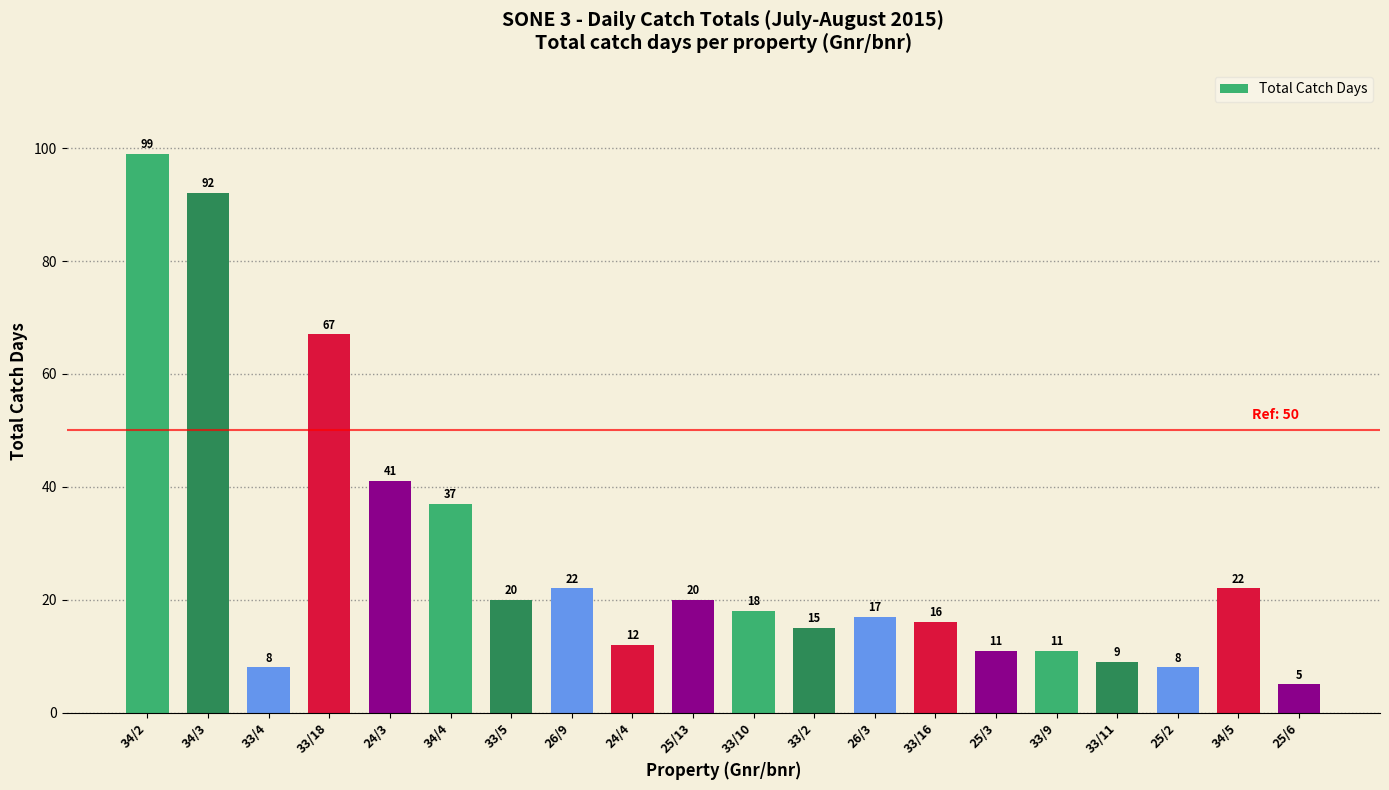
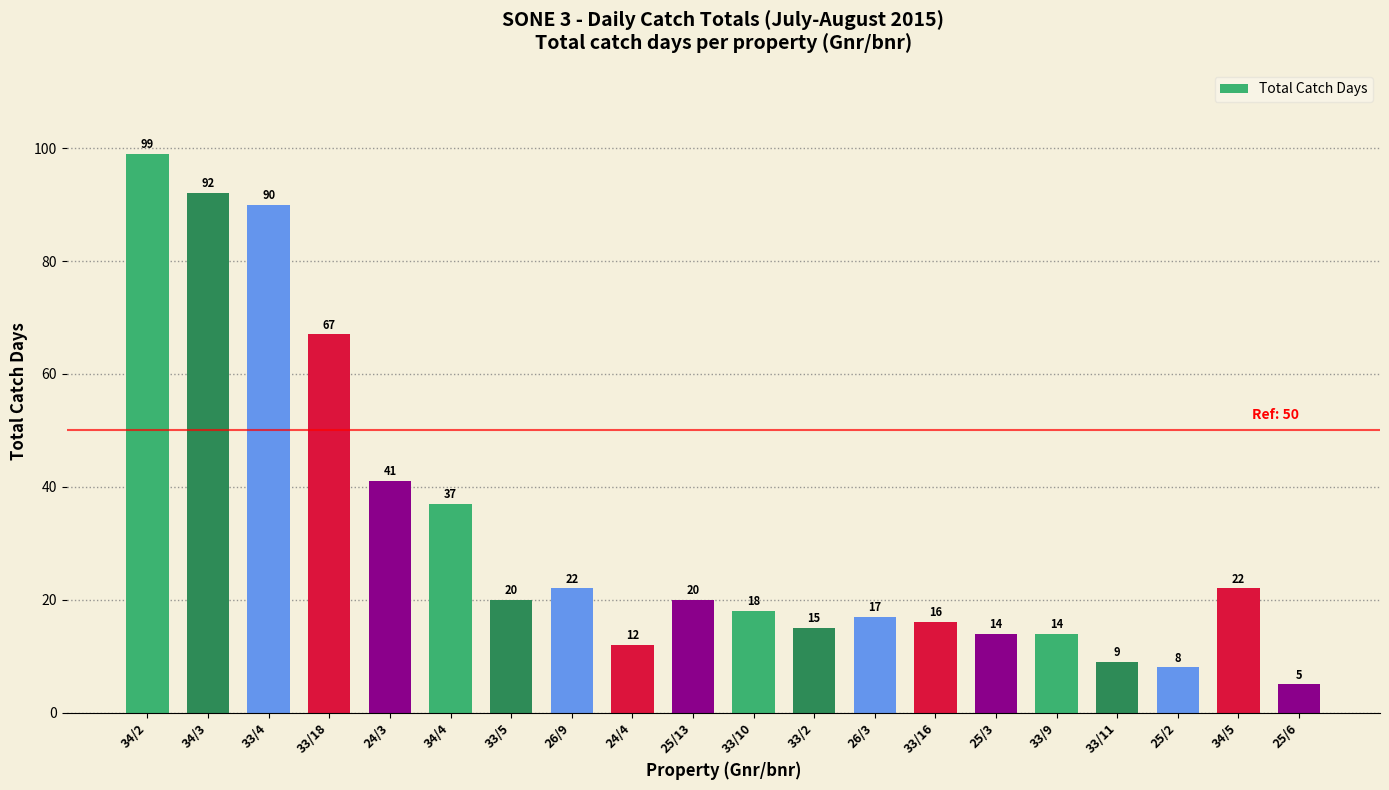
33/4: 8 -> 90
25/3: 11 -> 14
33/9: 11 -> 14
